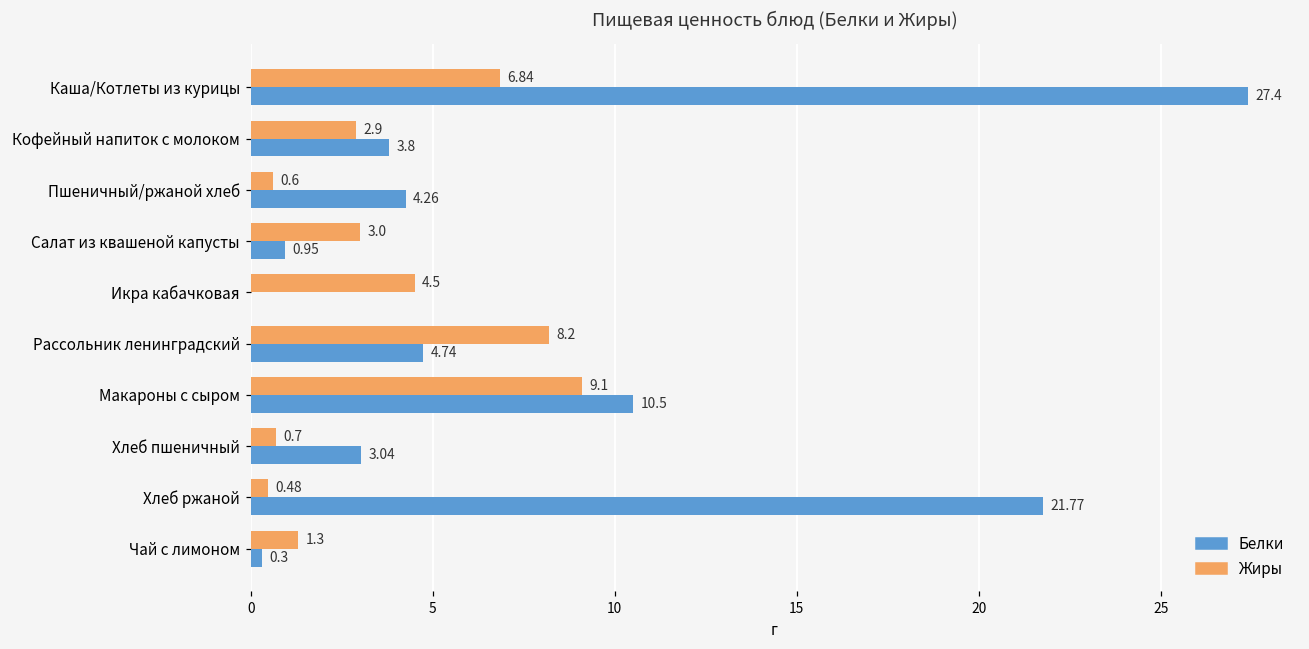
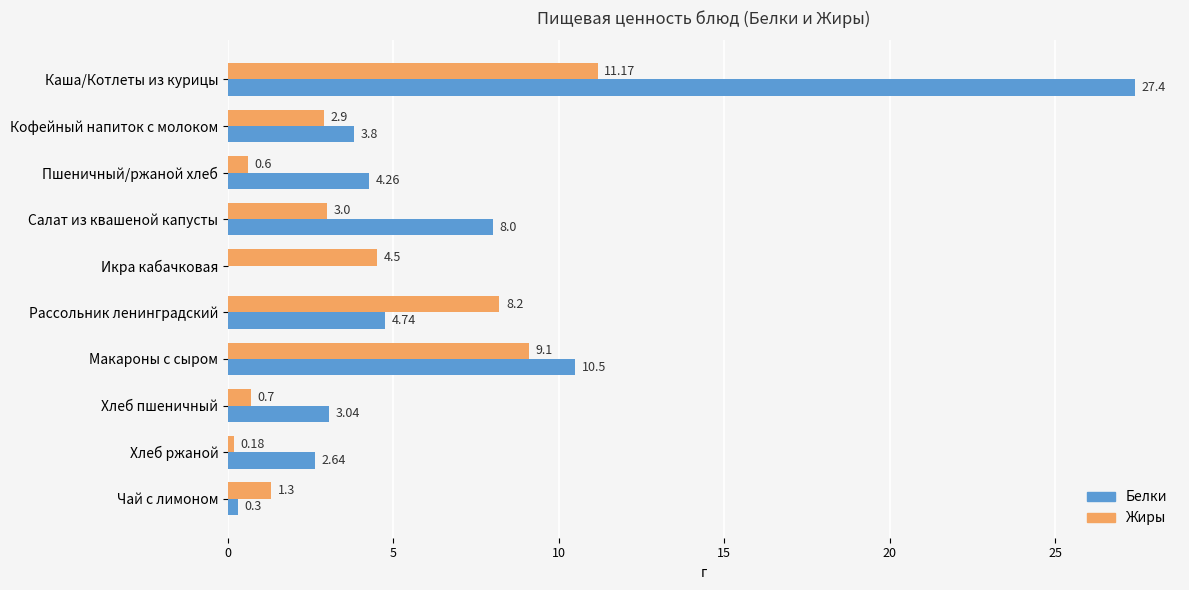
Жиры, Каша/Котлеты из курицы: 6.84 -> 11.17
Белки, Салат из квашеной капусты: 0.95 -> 8.0
Жиры, Хлеб ржаной: 0.48 -> 0.18
Белки, Хлеб ржаной: 21.77 -> 2.64
